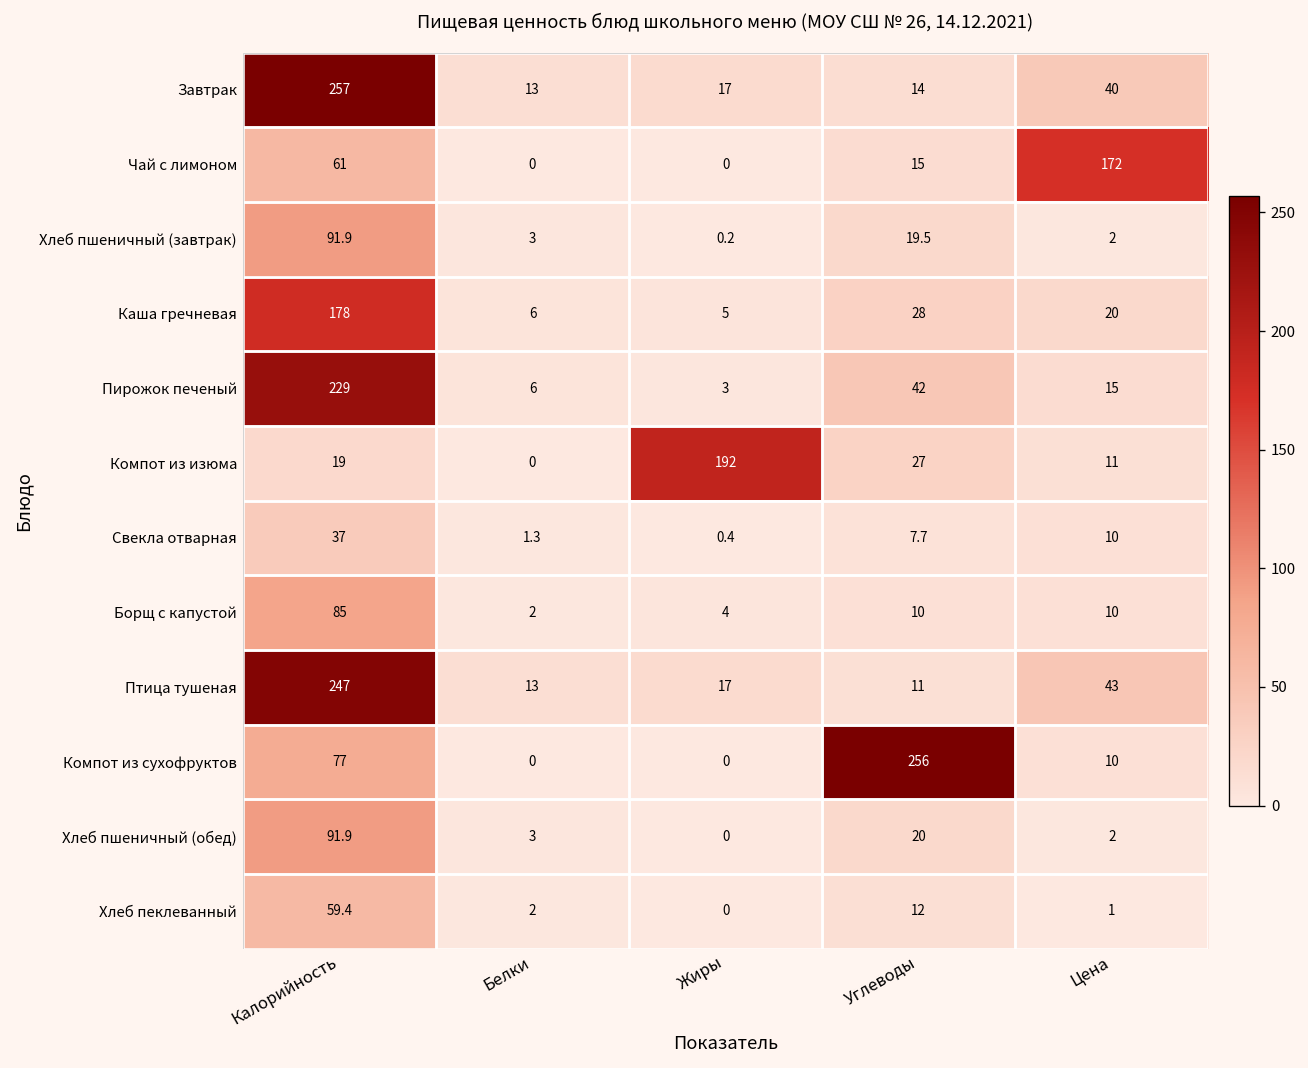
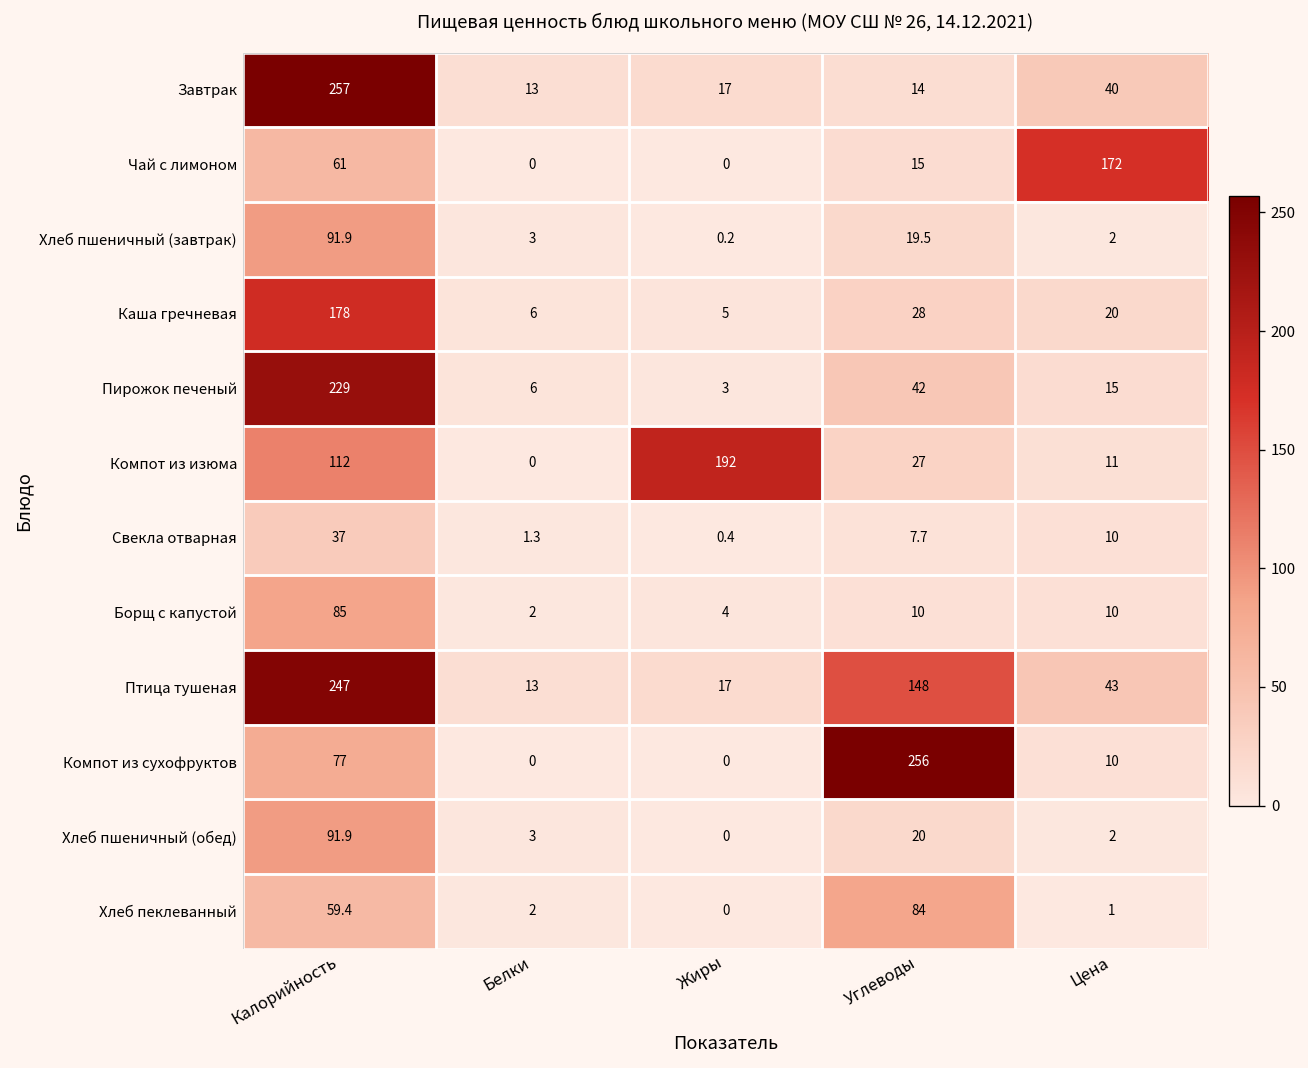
Компот из изюма, Калорийность: 19 -> 112
Птица тушеная, Углеводы: 11 -> 148
Хлеб пеклеванный, Углеводы: 12 -> 84
